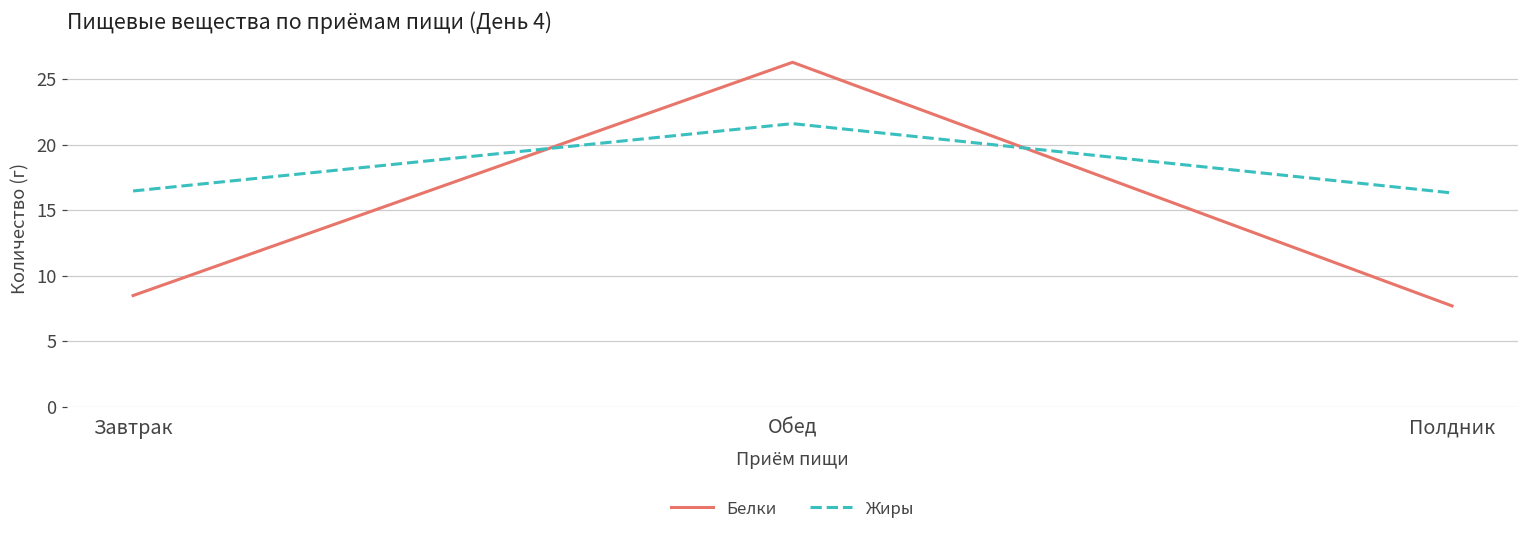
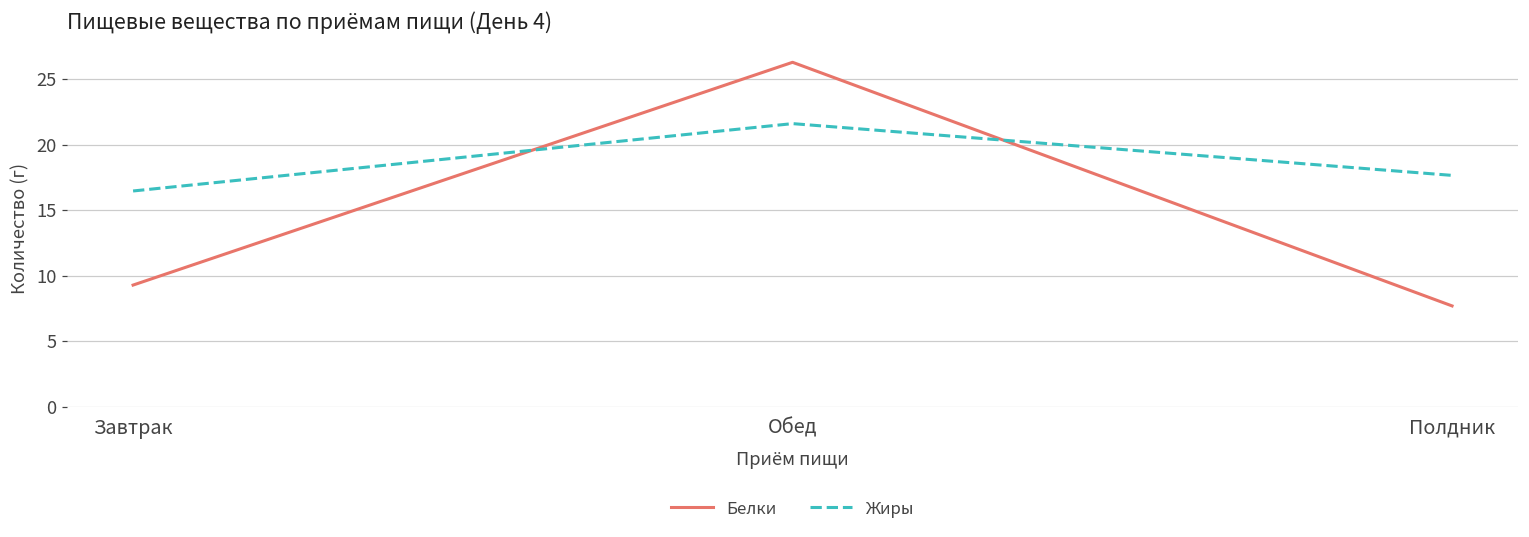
Белки, Завтрак: 8.5 -> 9.3
Жиры, Полдник: 16.3 -> 17.7
